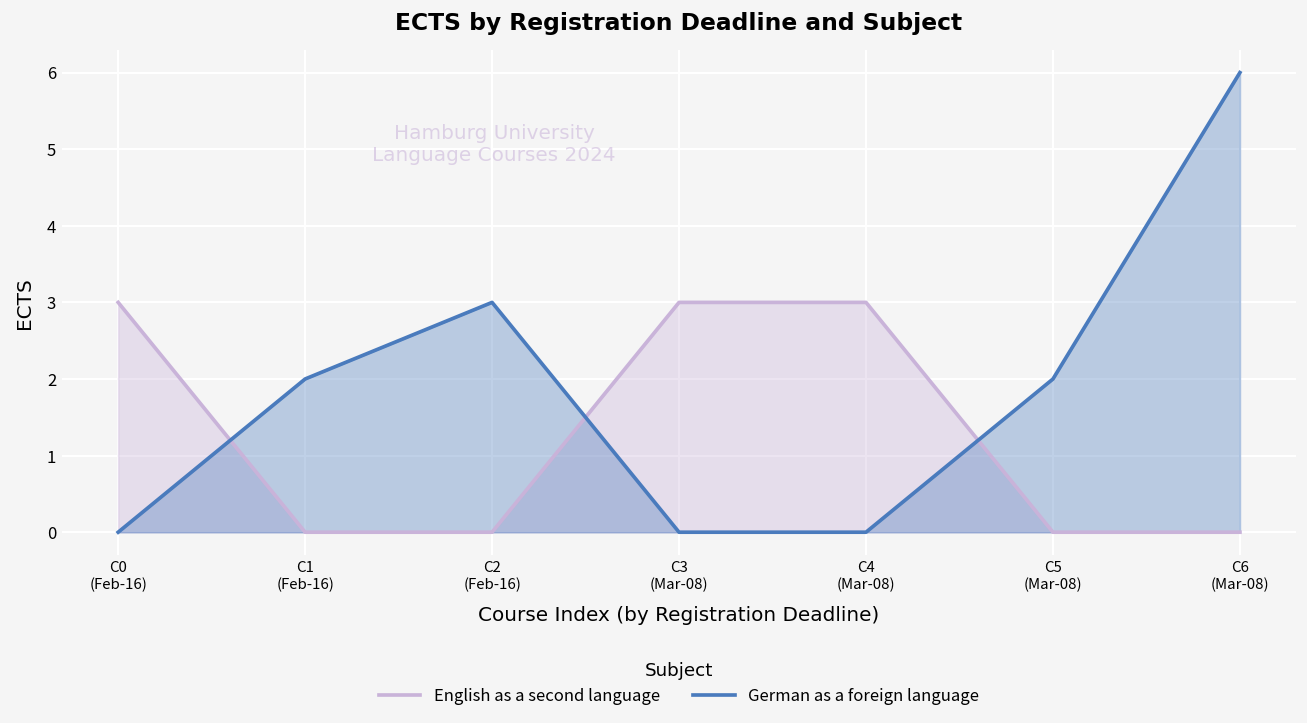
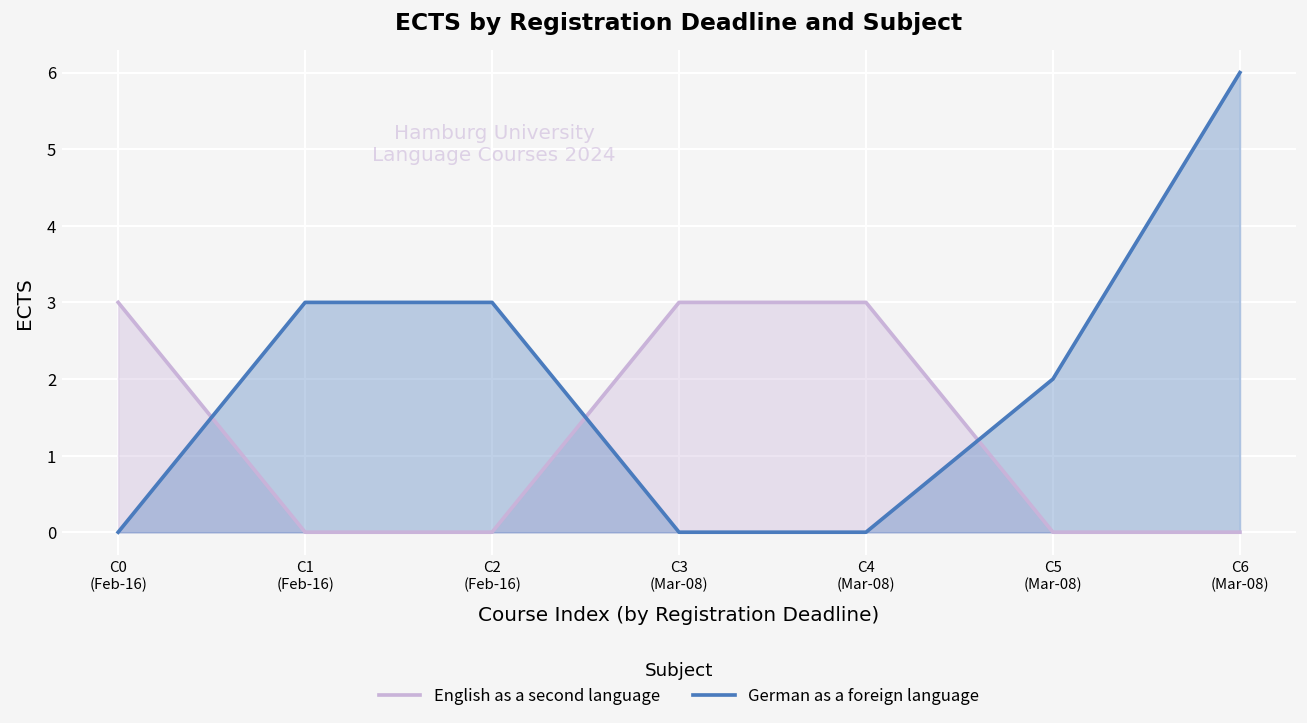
German as a foreign language, C1 (Feb-16): 2 -> 3
